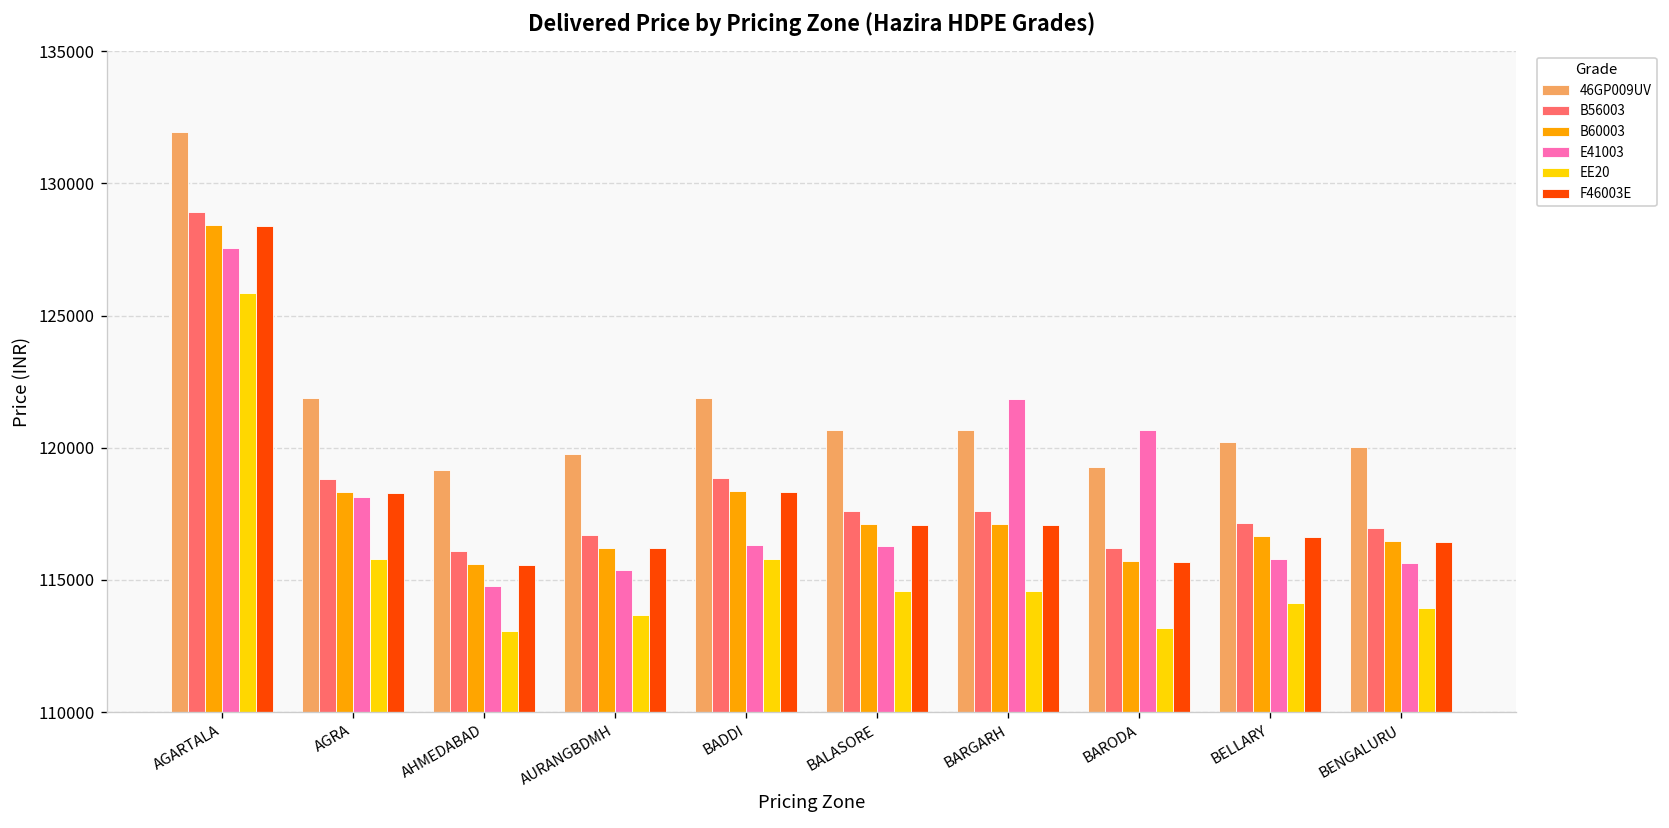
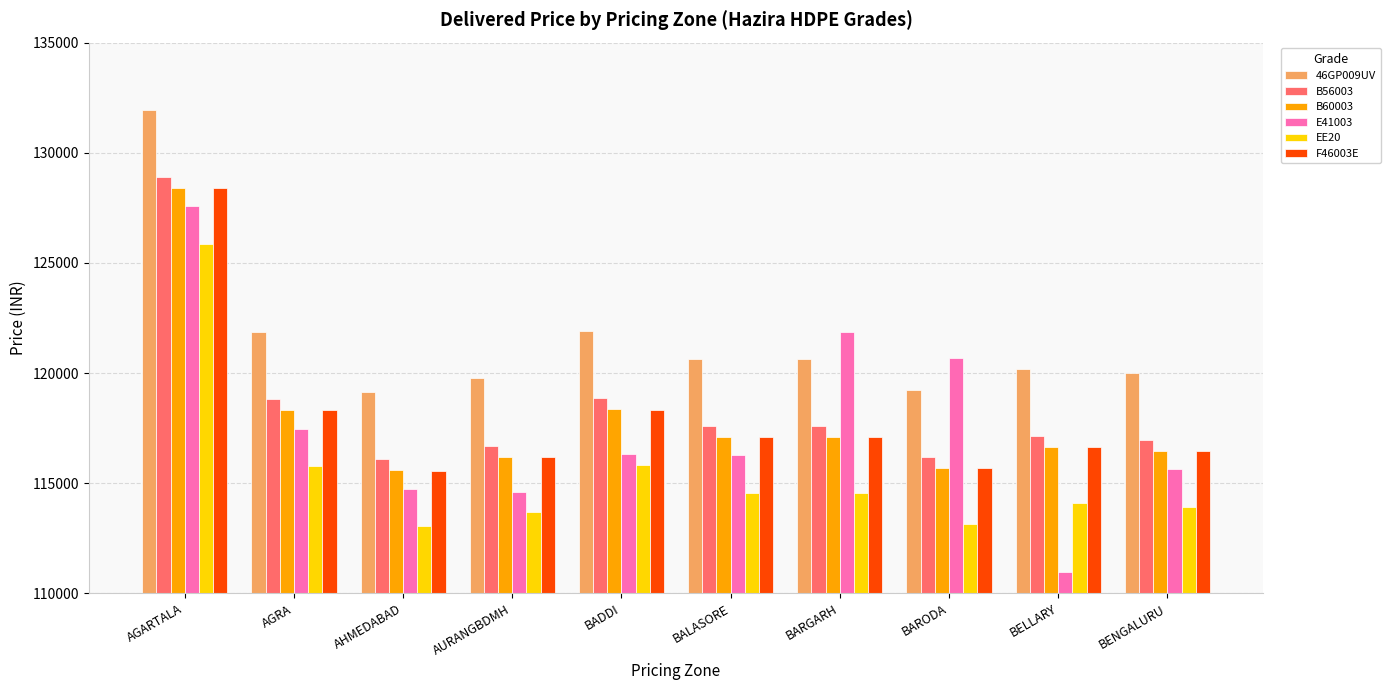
E41003, AGRA: 118100 -> 117500
E41003, AURANGBDMH: 115400 -> 114600
E41003, BELLARY: 115800 -> 111000
